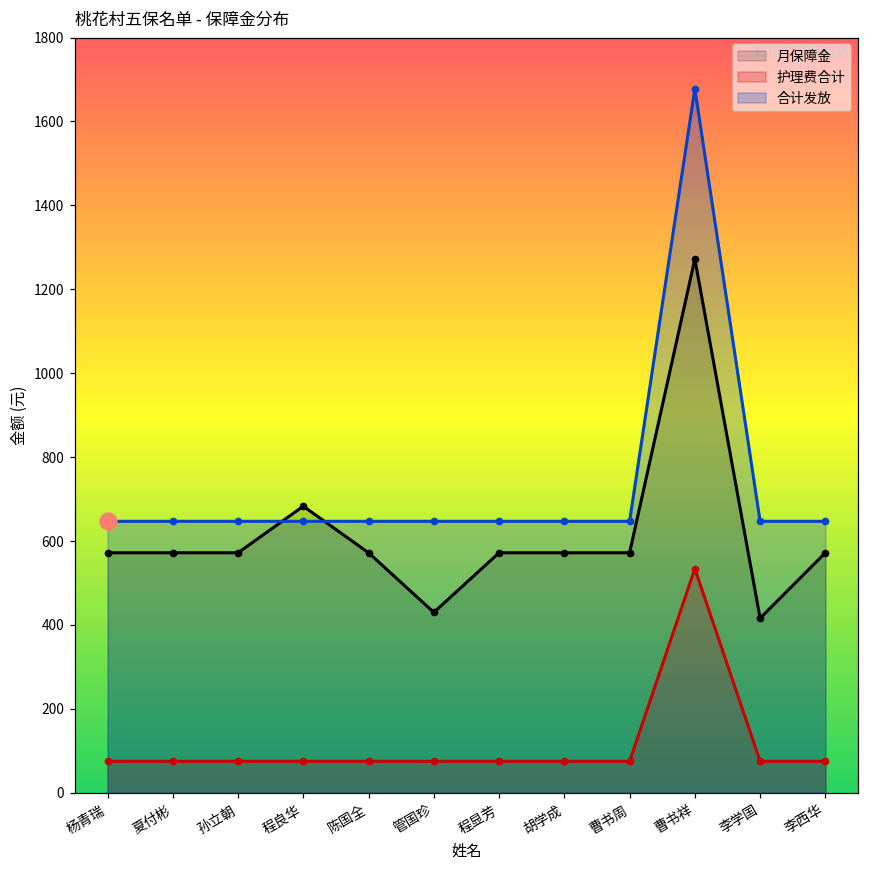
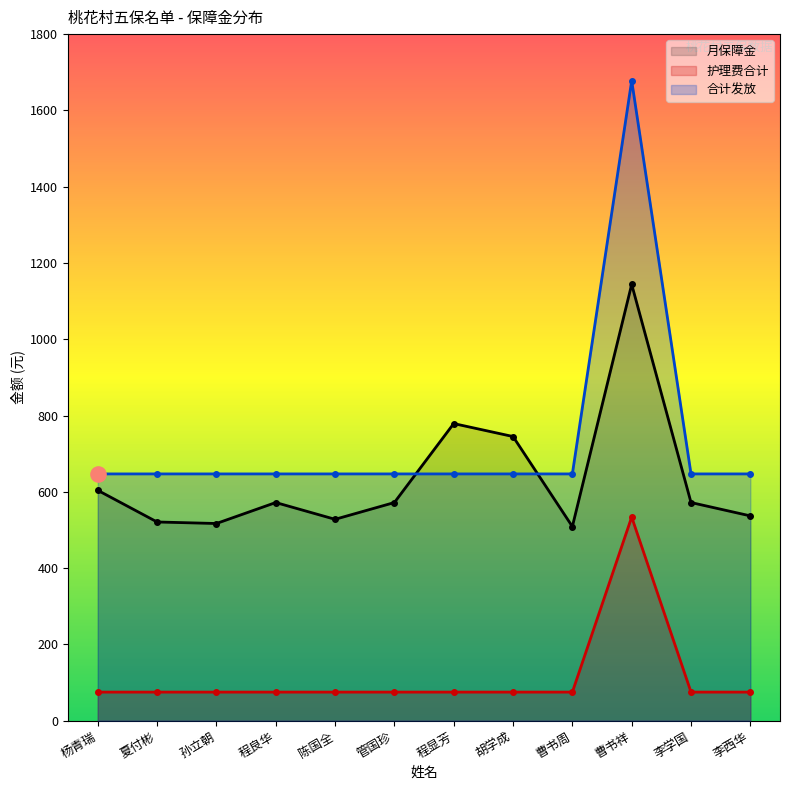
月保障金, 杨青瑞: 570 -> 600
月保障金, 夏付彬: 570 -> 520
月保障金, 孙立朝: 570 -> 520
月保障金, 程良华: 680 -> 570
月保障金, 陈国全: 570 -> 530
月保障金, 管国珍: 430 -> 570
月保障金, 程显芳: 570 -> 780
月保障金, 胡学成: 570 -> 750
月保障金, 曹书周: 570 -> 510
月保障金, 曹书祥: 1270 -> 1140
月保障金, 李学国: 420 -> 570
月保障金, 李西华: 570 -> 540
